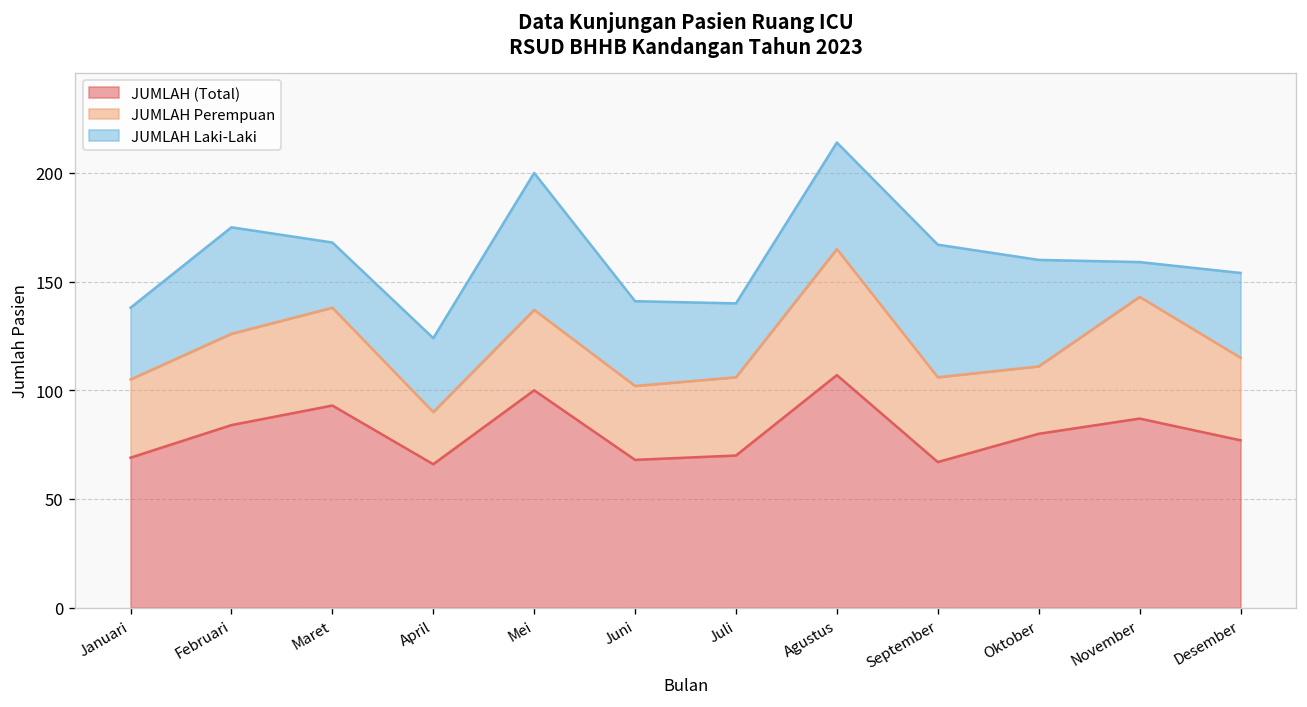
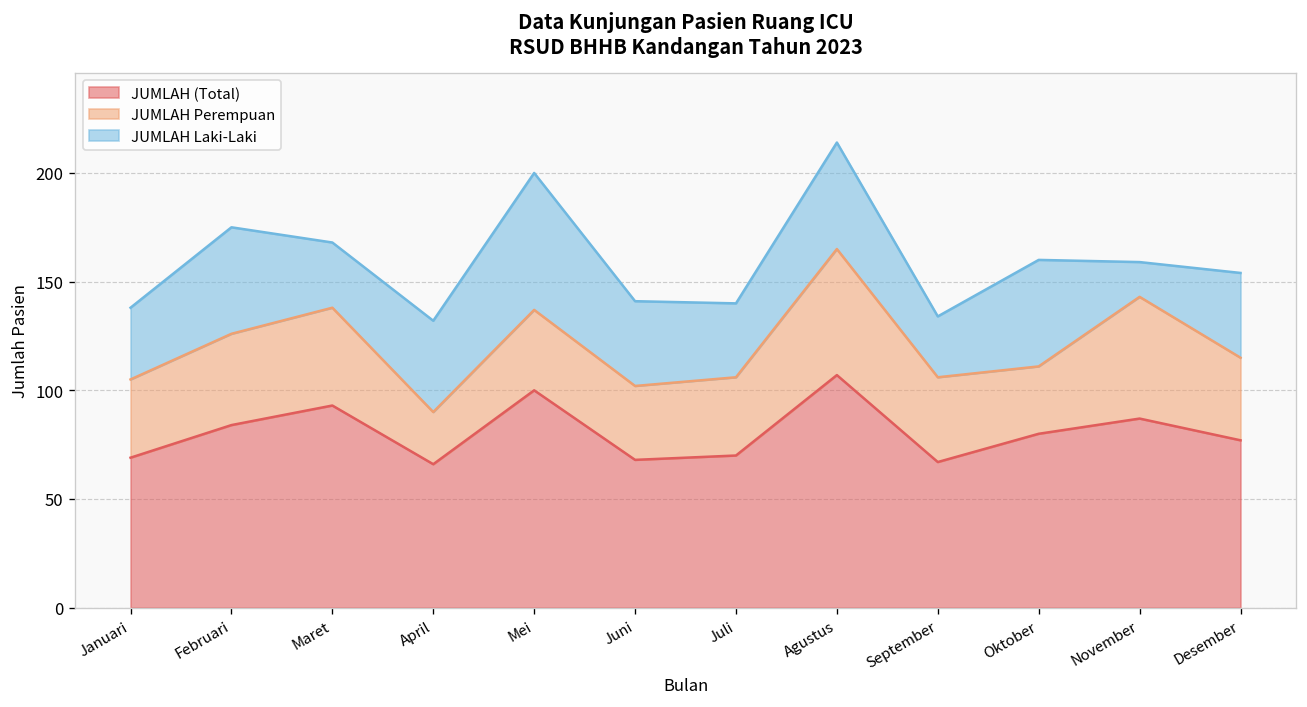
JUMLAH Laki-Laki, April: 34 -> 42
JUMLAH Laki-Laki, September: 61 -> 28
